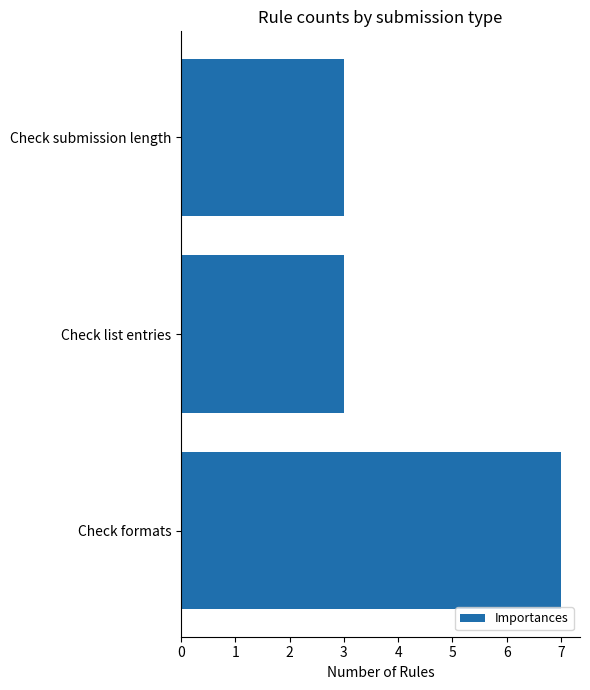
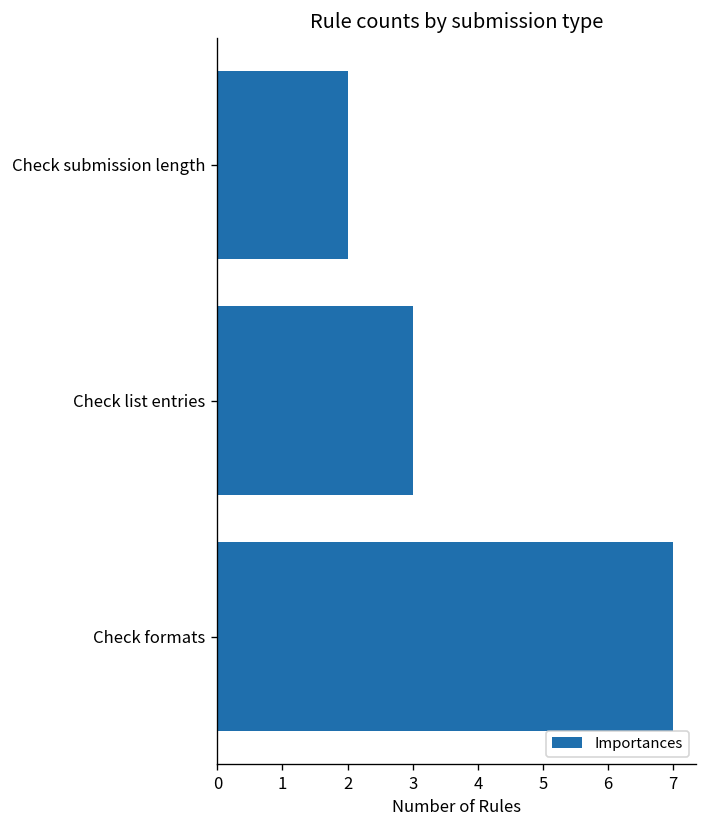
Check submission length: 3 -> 2
